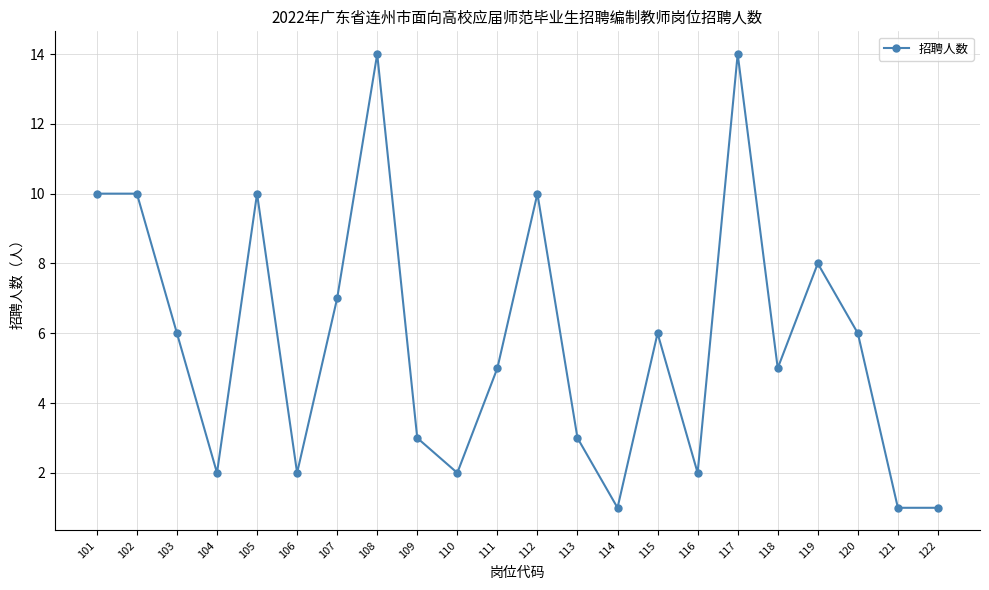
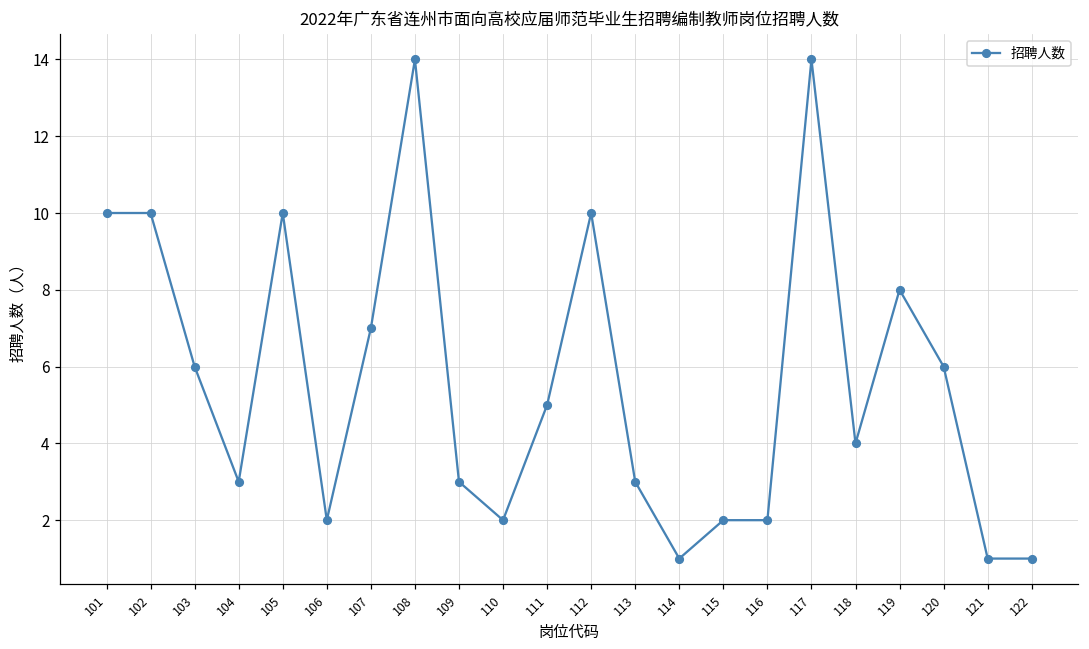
104: 2 -> 3
115: 6 -> 2
118: 5 -> 4
